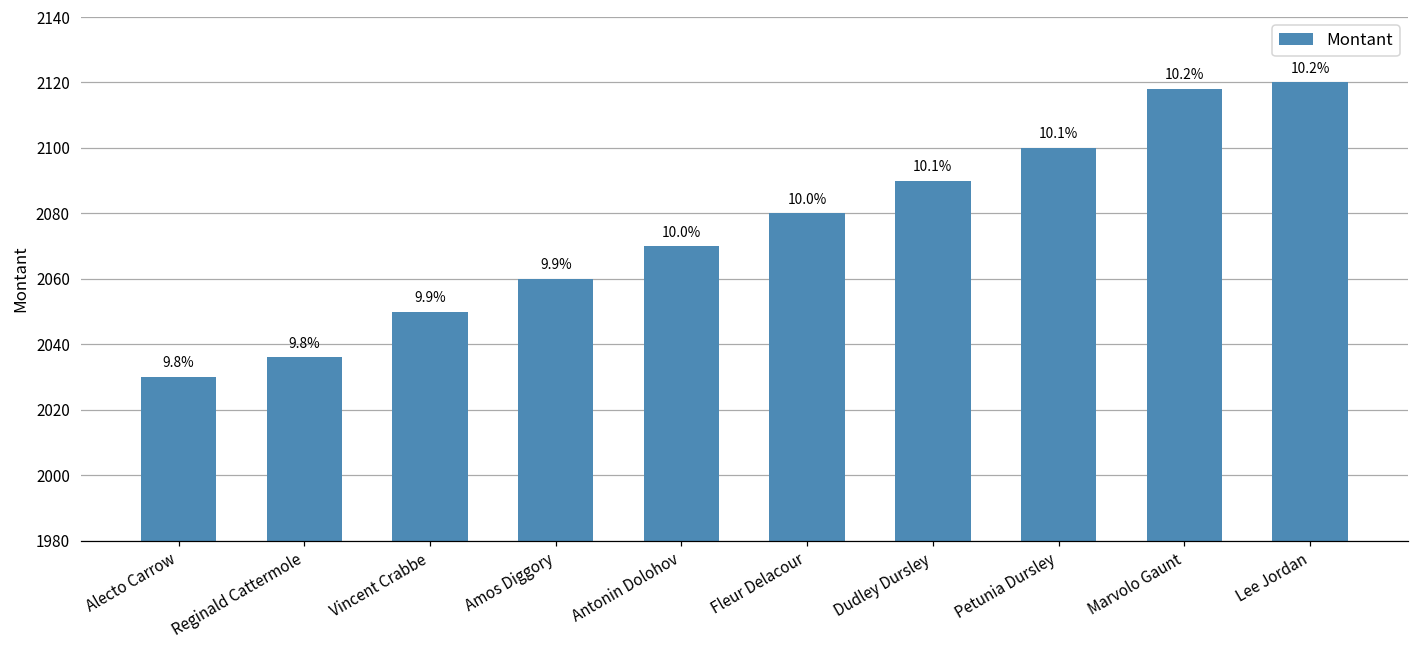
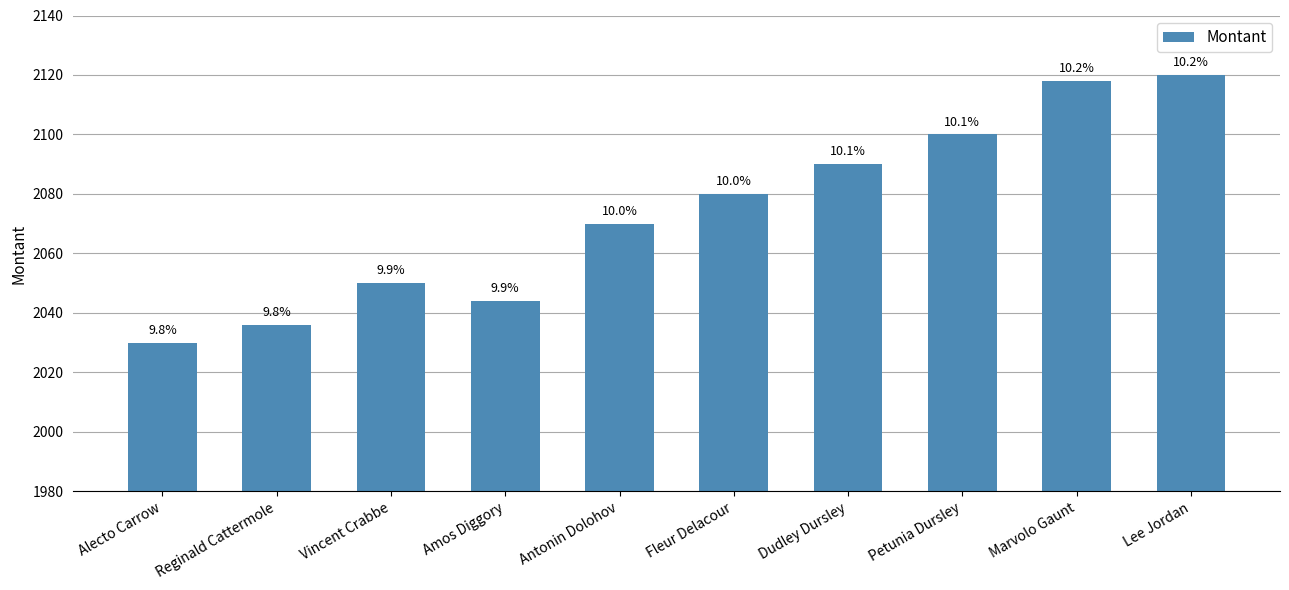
Amos Diggory: 2060 -> 2044
